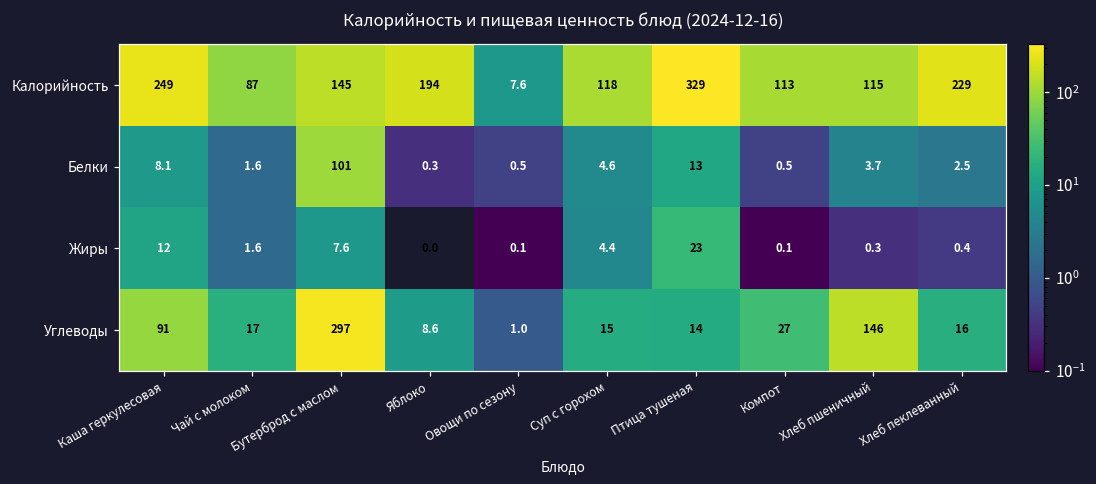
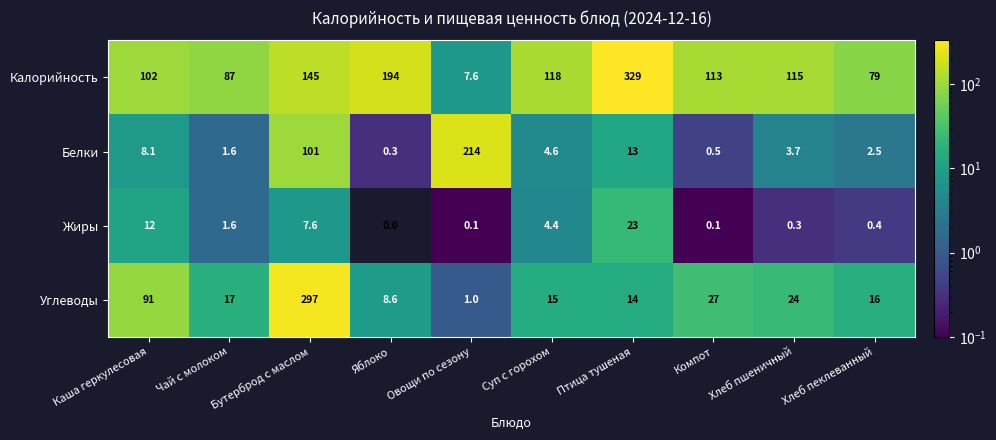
Калорийность, Каша геркулесовая: 249 -> 102
Калорийность, Хлеб пеклеванный: 229 -> 79
Белки, Овощи по сезону: 0.5 -> 214
Углеводы, Хлеб пшеничный: 146 -> 24
